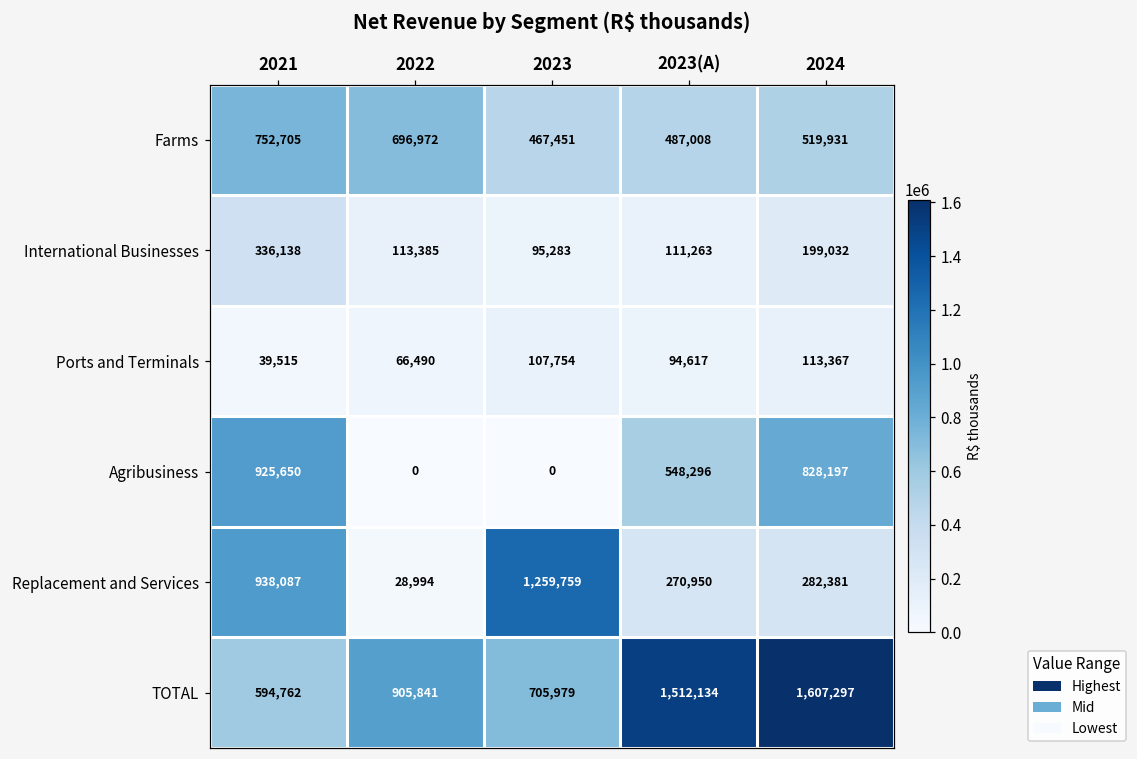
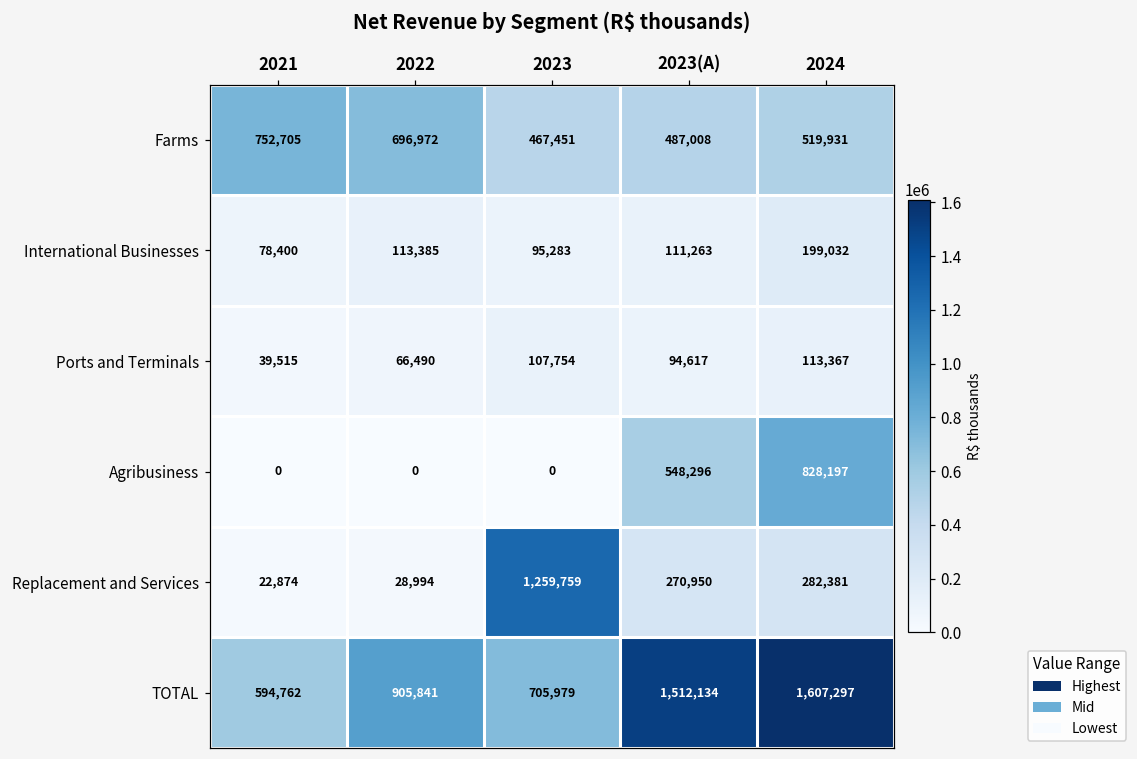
International Businesses, 2021: 336,138 -> 78,400
Agribusiness, 2021: 925,650 -> 0
Replacement and Services, 2021: 938,087 -> 22,874
